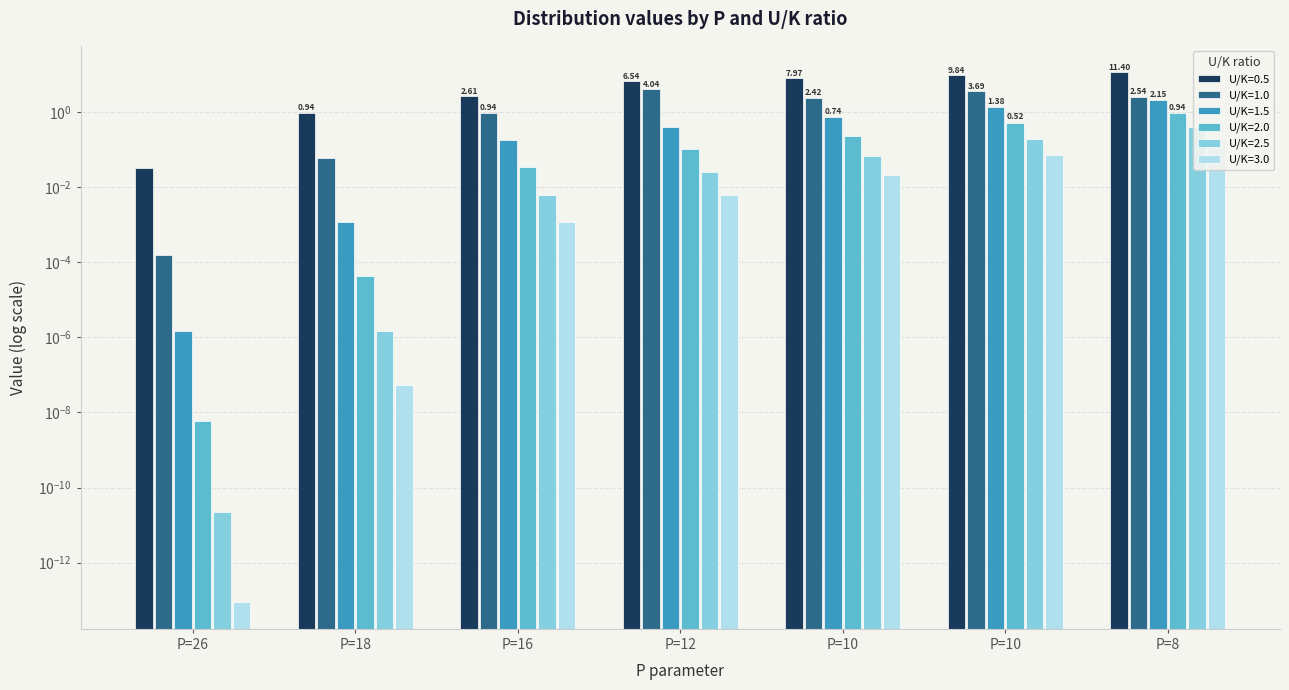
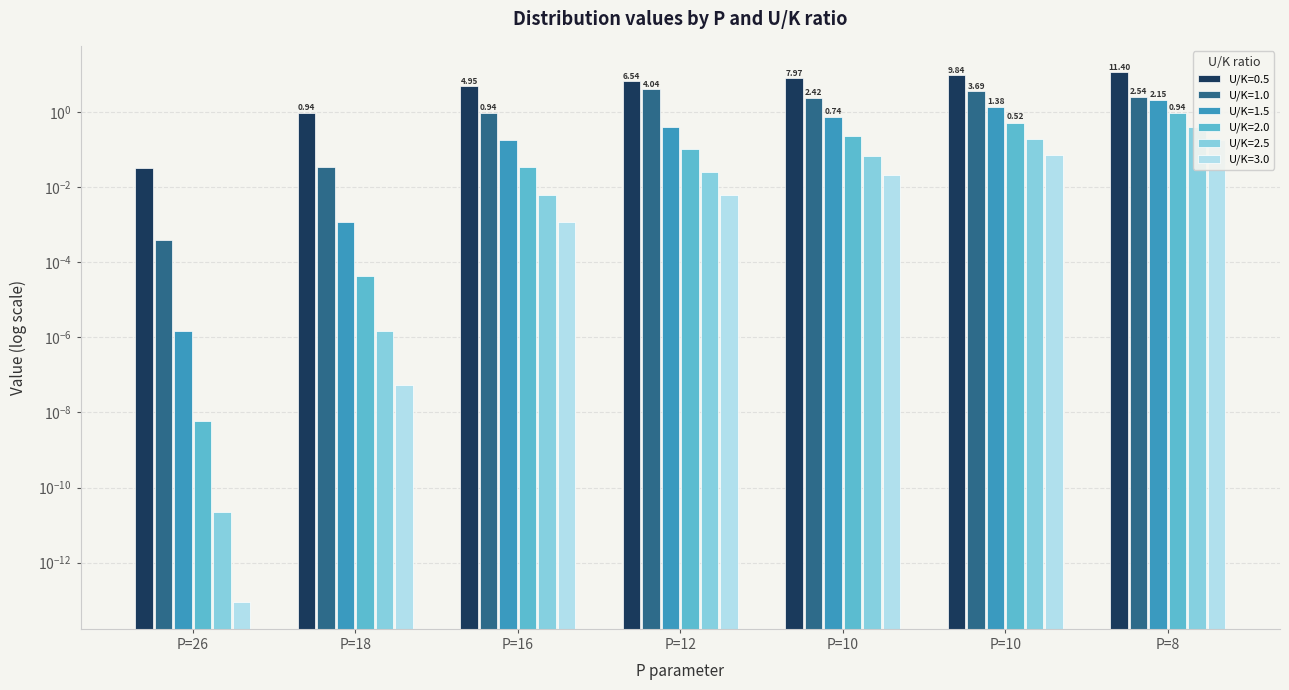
U/K=1.0, P=26: 0.00015 -> 0.0004
U/K=1.0, P=18: 0.06 -> 0.03
U/K=0.5, P=16: 2.61 -> 4.95
